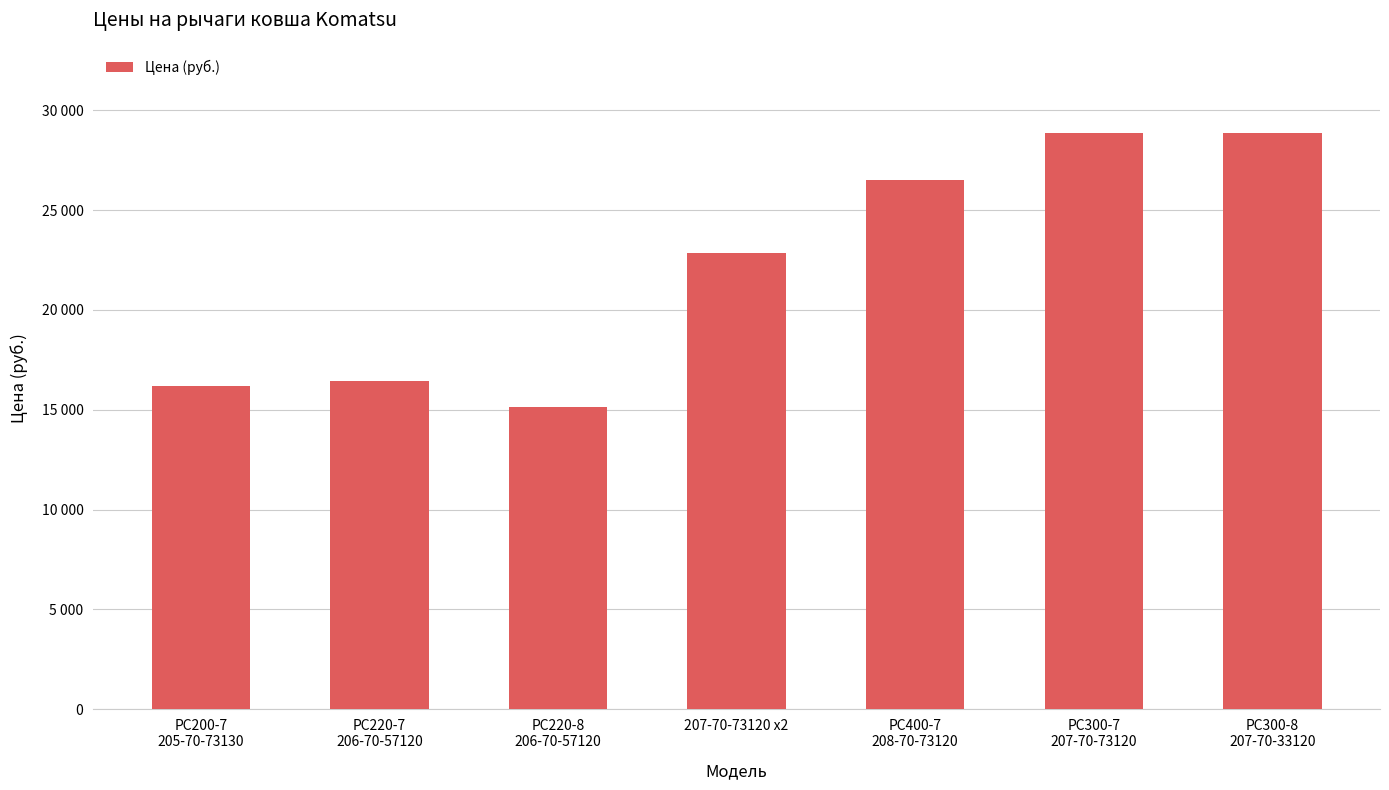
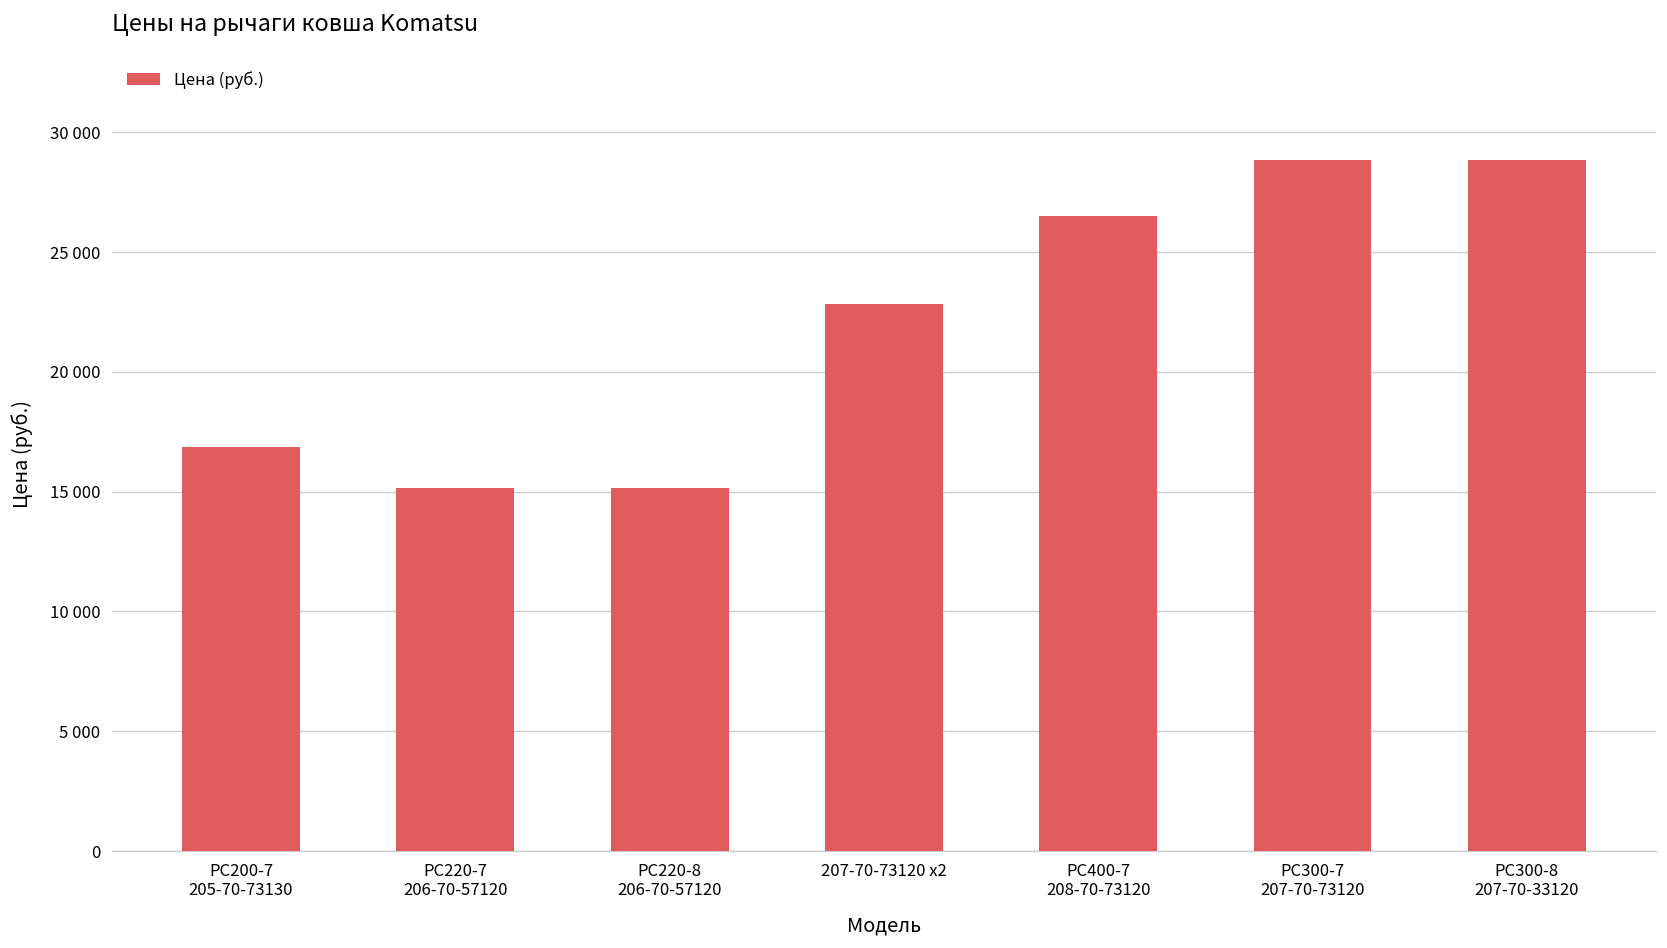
PC200-7 205-70-73130: 16200 -> 16800
PC220-7 206-70-57120: 16400 -> 15200
